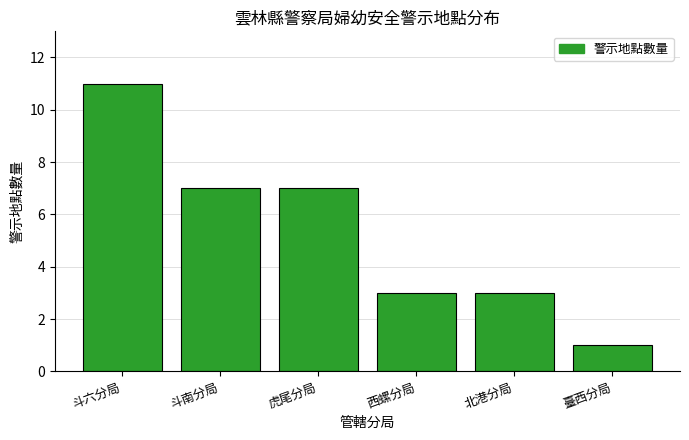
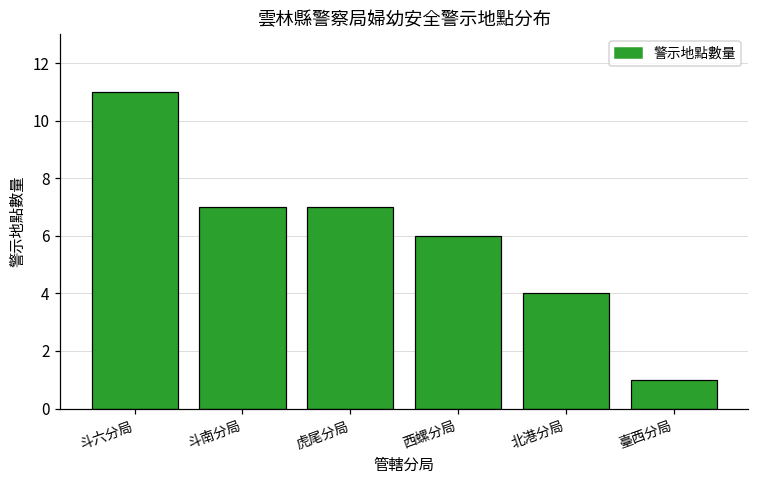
西螺分局: 3 -> 6
北港分局: 3 -> 4
